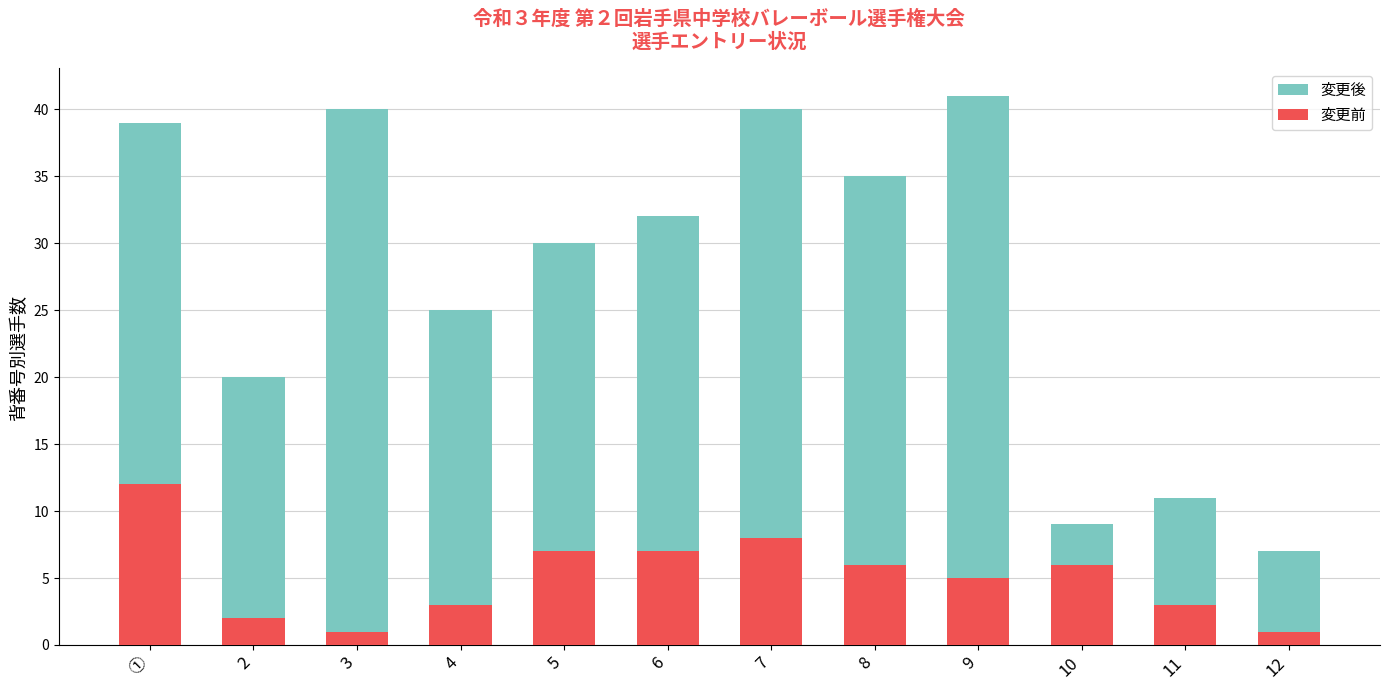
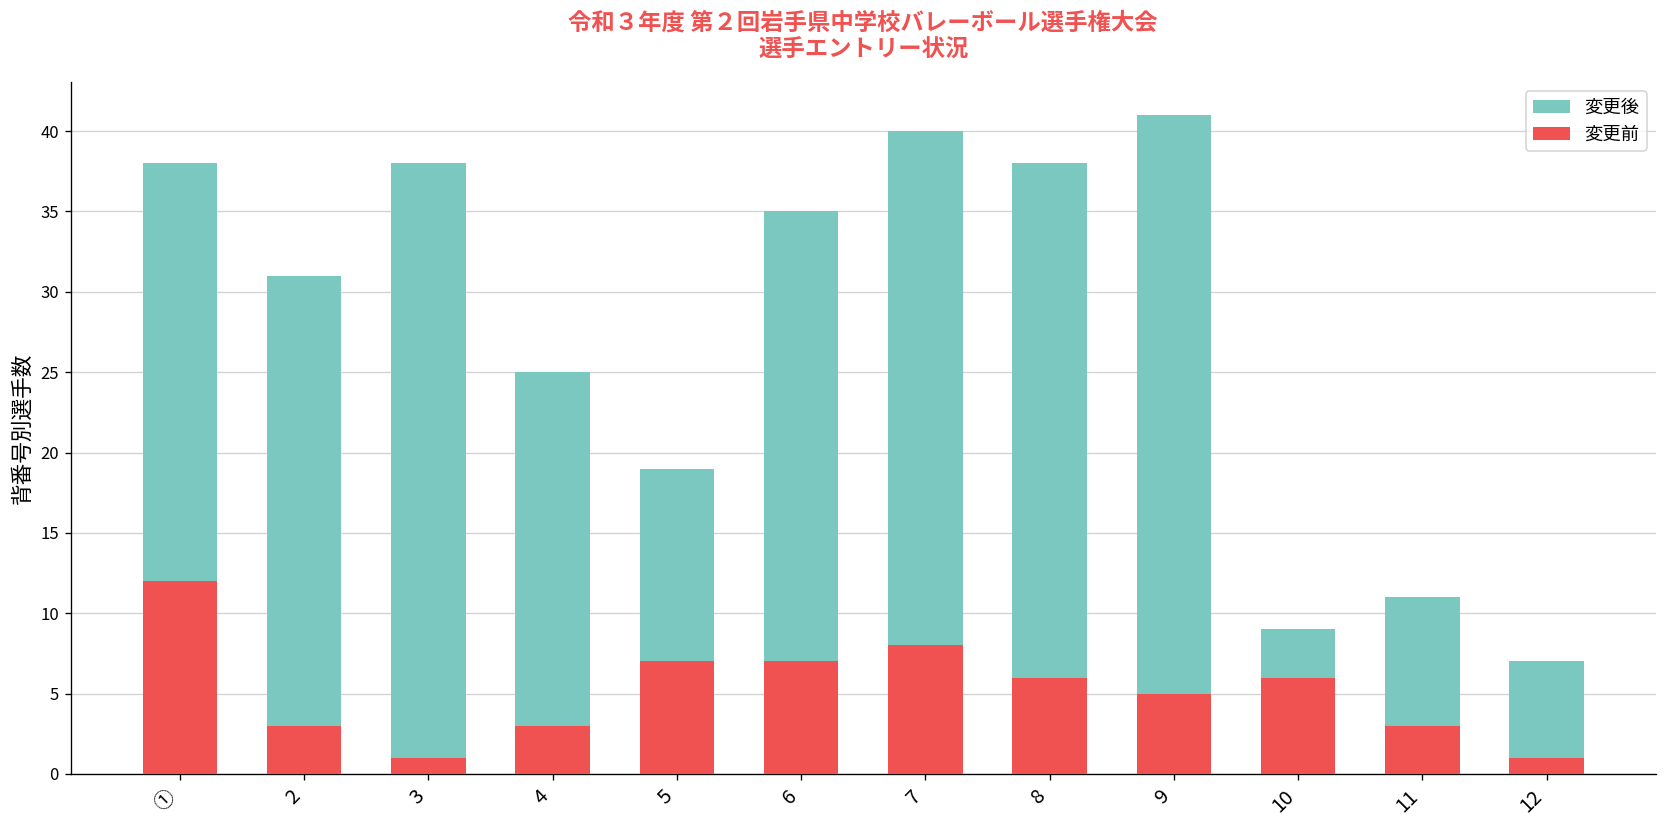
変更後, ①: 39 -> 38
変更後, 2: 20 -> 31
変更前, 2: 2 -> 3
変更後, 3: 40 -> 38
変更後, 5: 30 -> 19
変更後, 6: 32 -> 35
変更後, 8: 35 -> 38
